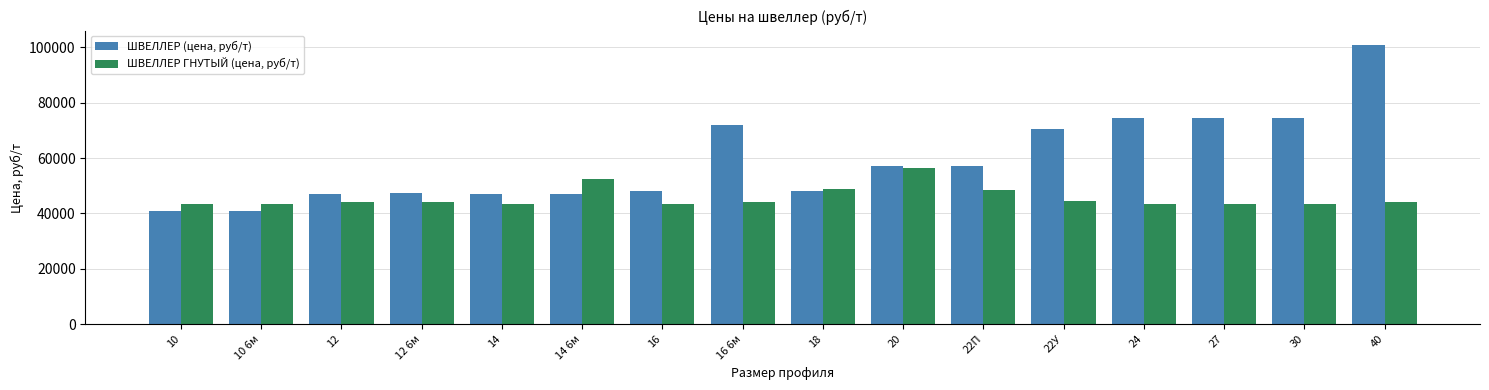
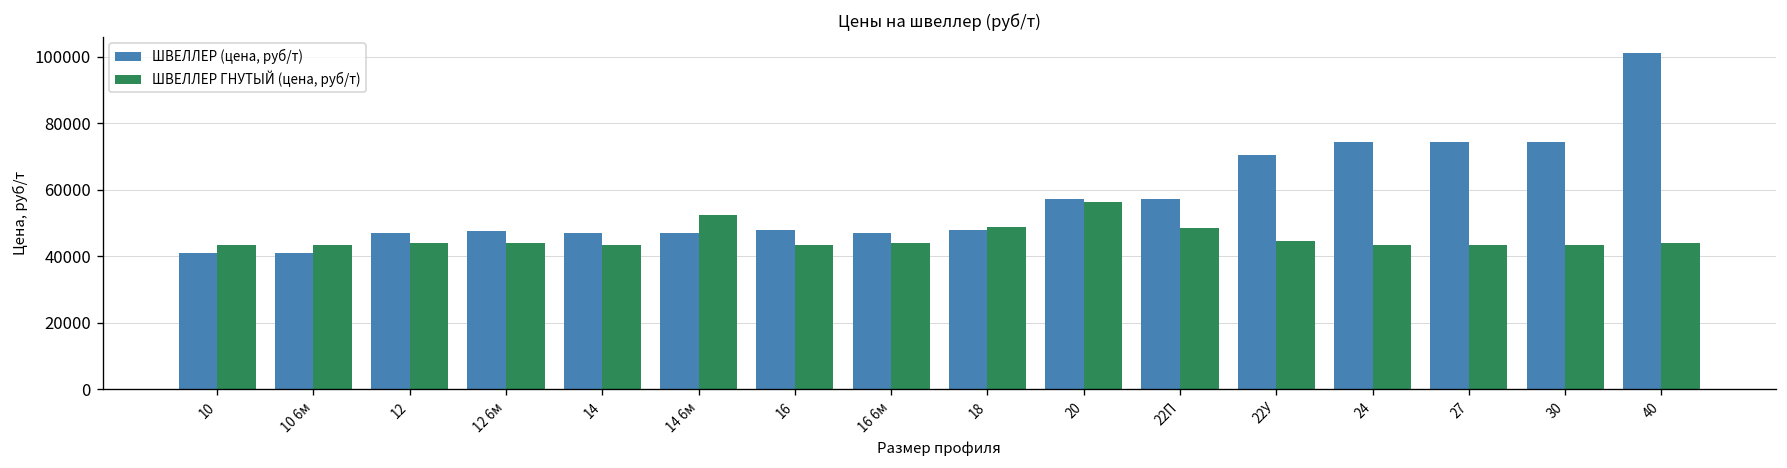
ШВЕЛЛЕР (цена, руб/т), 16 6м: 72000 -> 47000
